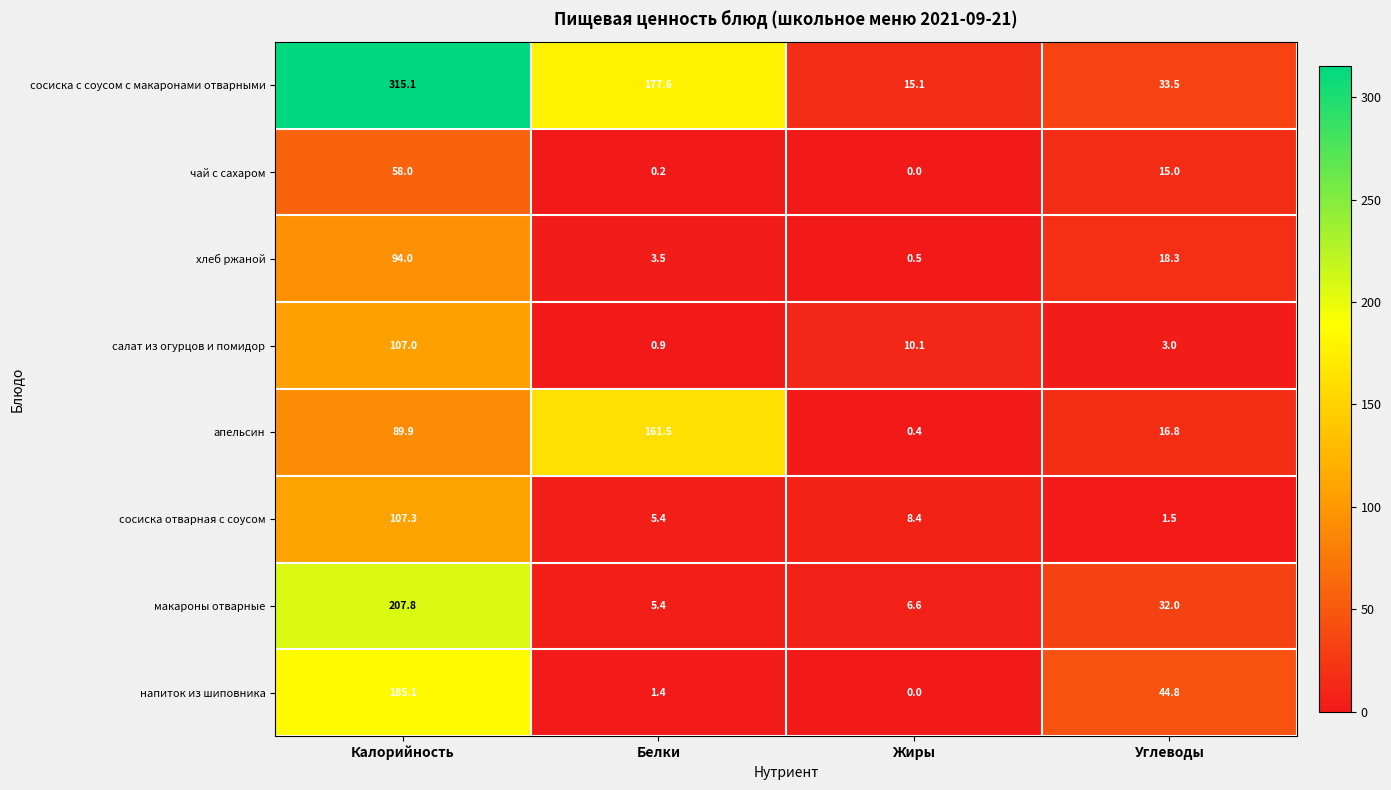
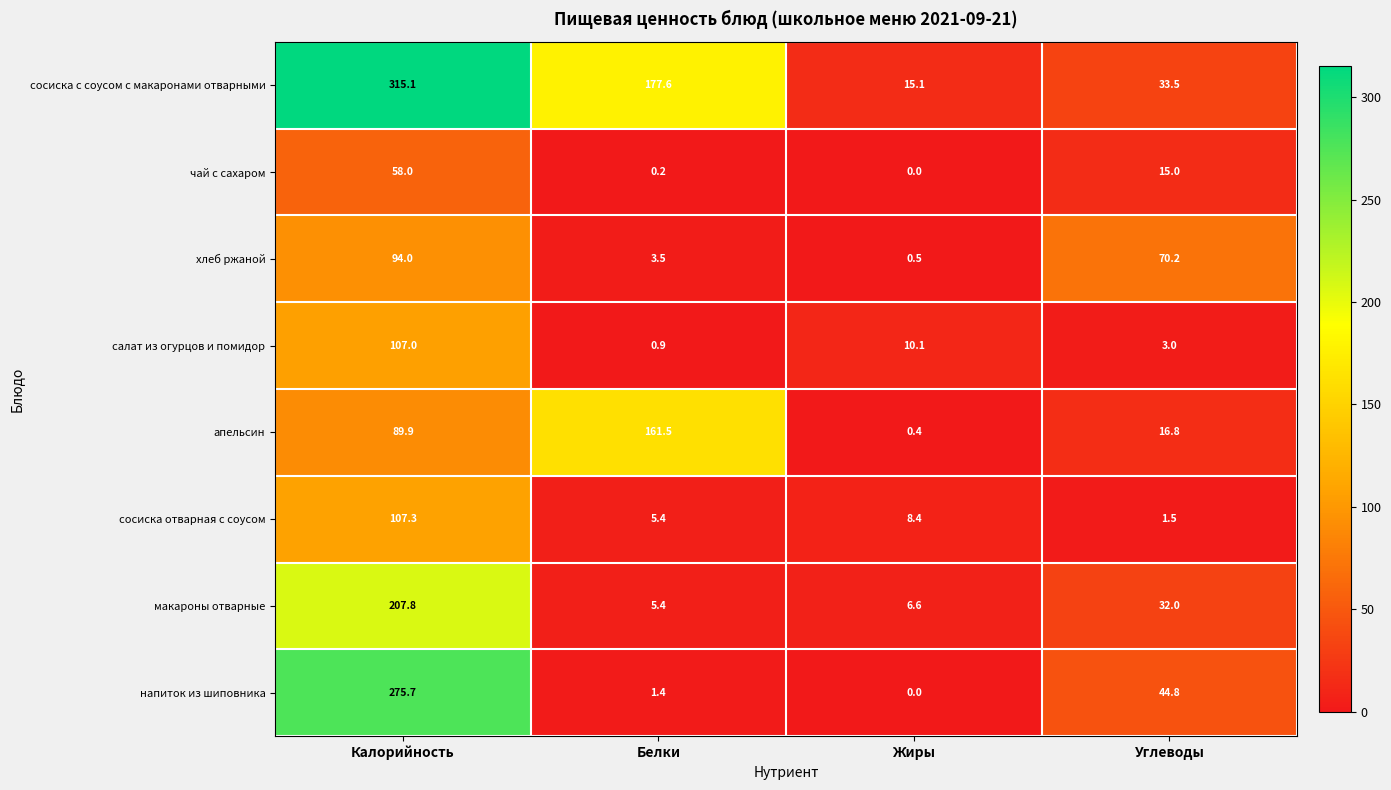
хлеб ржаной, Углеводы: 18.3 -> 70.2
напиток из шиповника, Калорийность: 185.1 -> 275.7
